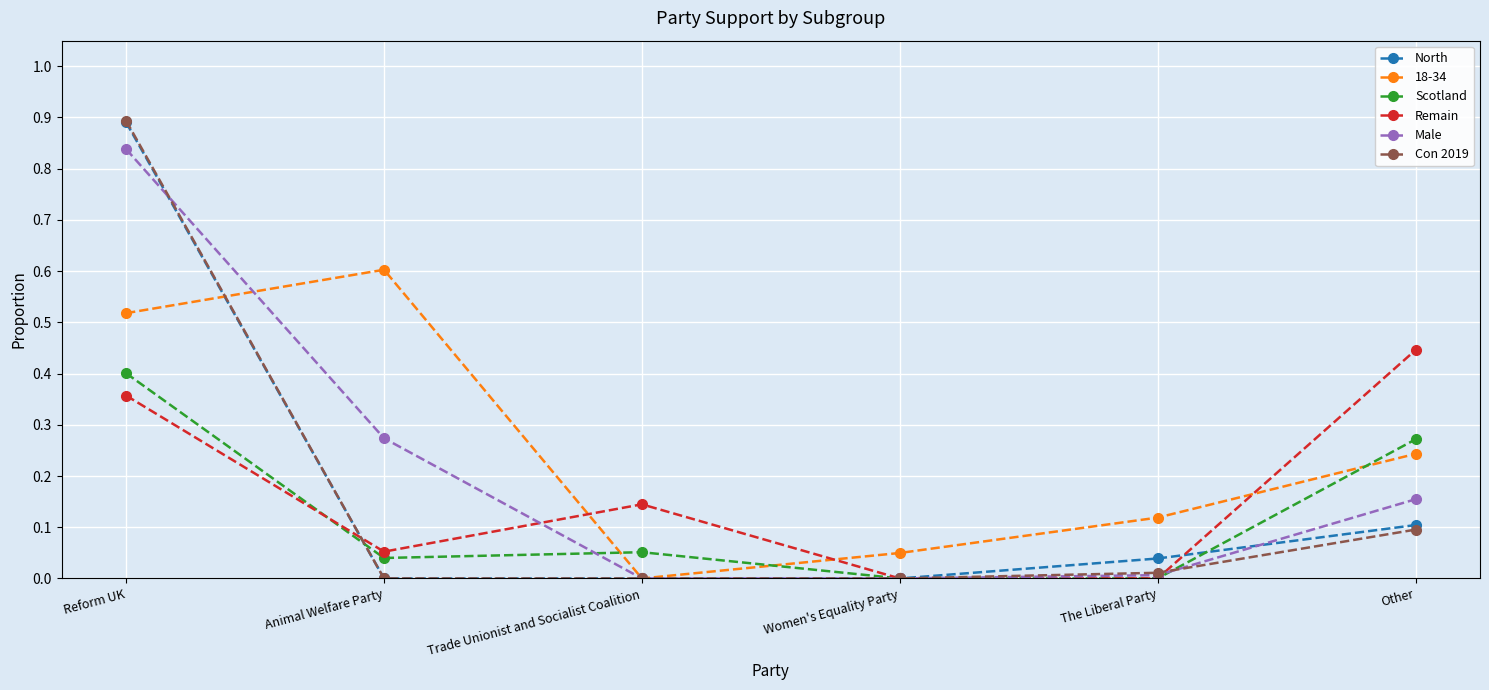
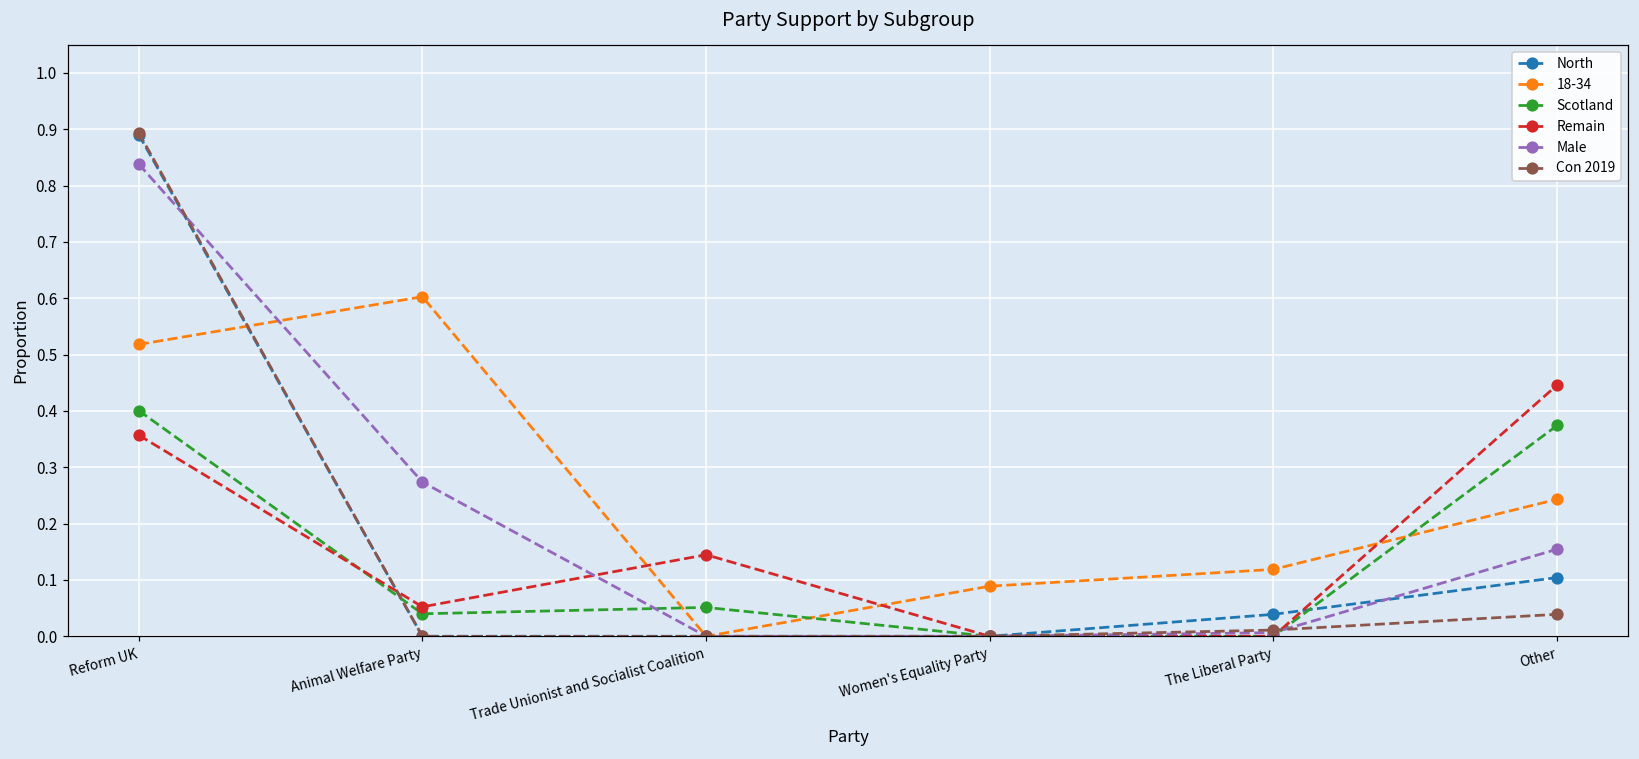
18-34, Women's Equality Party: 0.05 -> 0.09
Scotland, Other: 0.27 -> 0.37
Con 2019, Other: 0.10 -> 0.04
